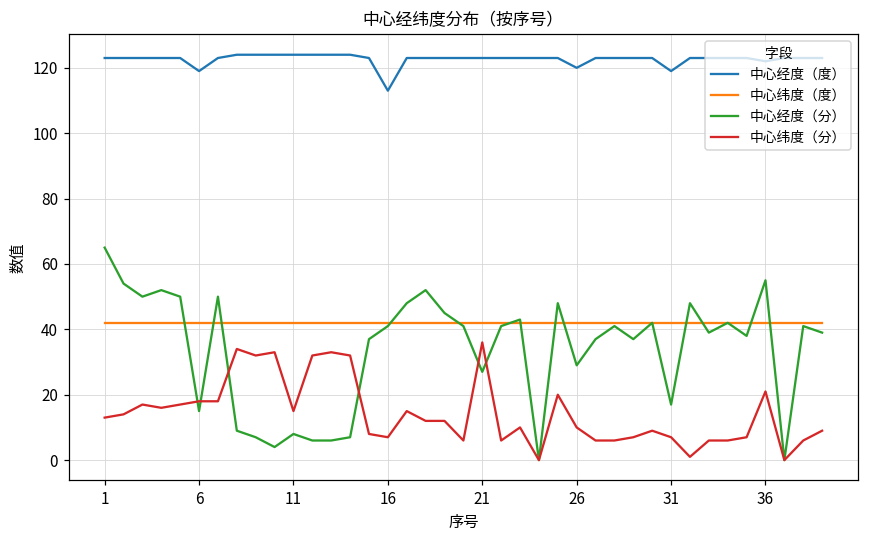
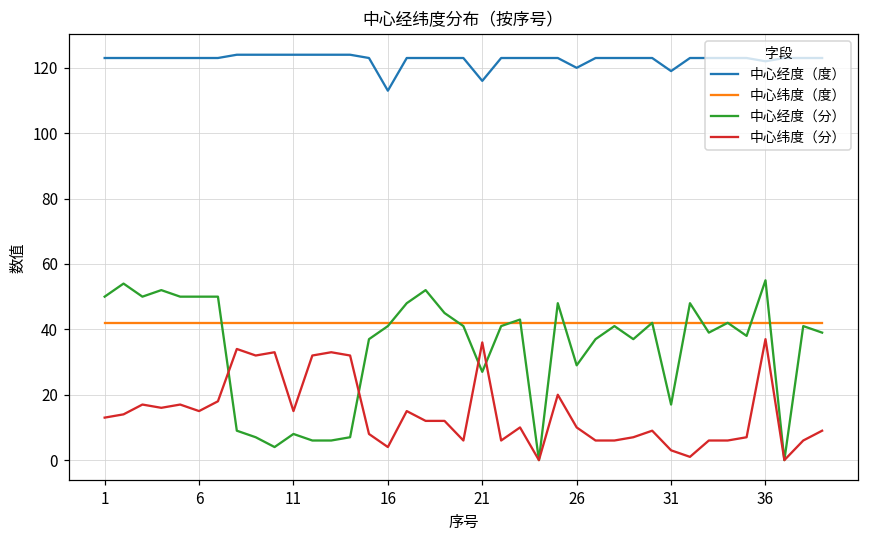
中心经度（分）, 1: 65 -> 50
中心经度（度）, 6: 119 -> 123
中心经度（分）, 6: 15 -> 50
中心纬度（分）, 6: 18 -> 15
中心纬度（分）, 16: 7 -> 4
中心经度（度）, 21: 123 -> 116
中心纬度（分）, 31: 7 -> 3
中心纬度（分）, 36: 21 -> 37
